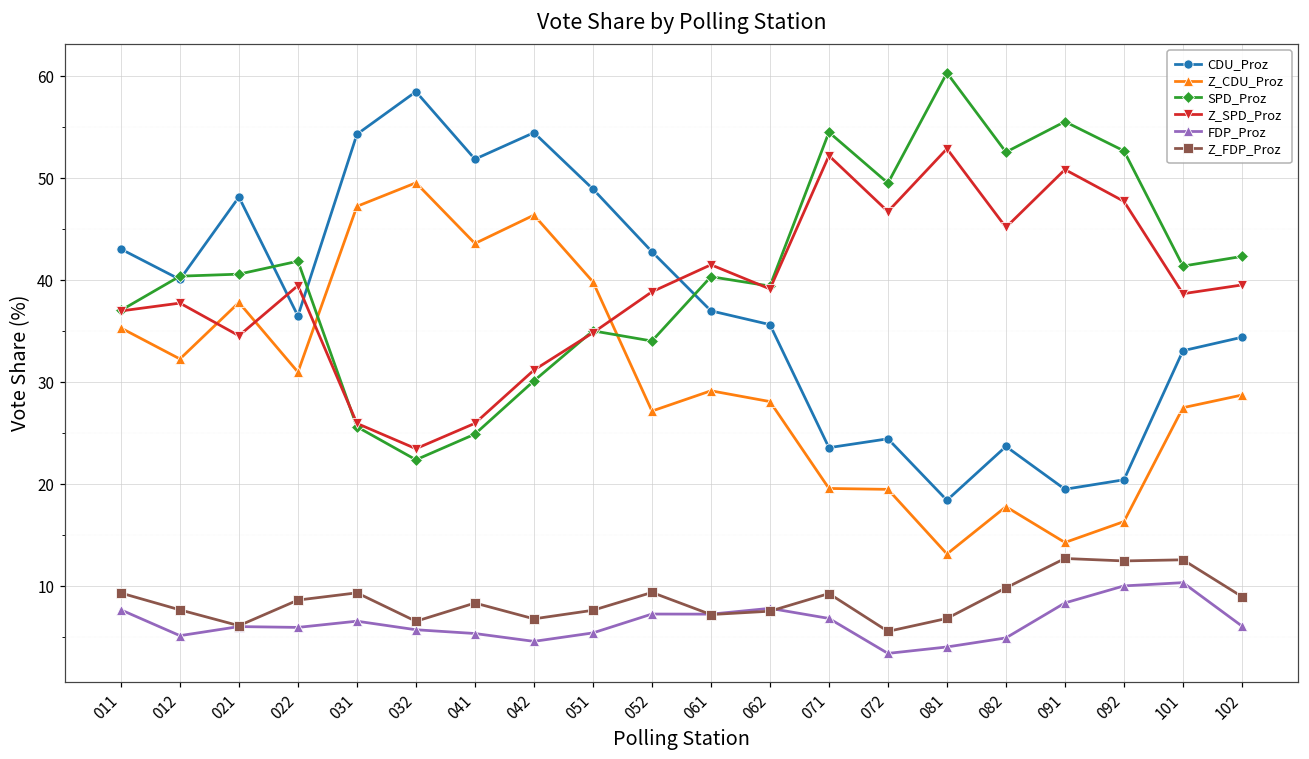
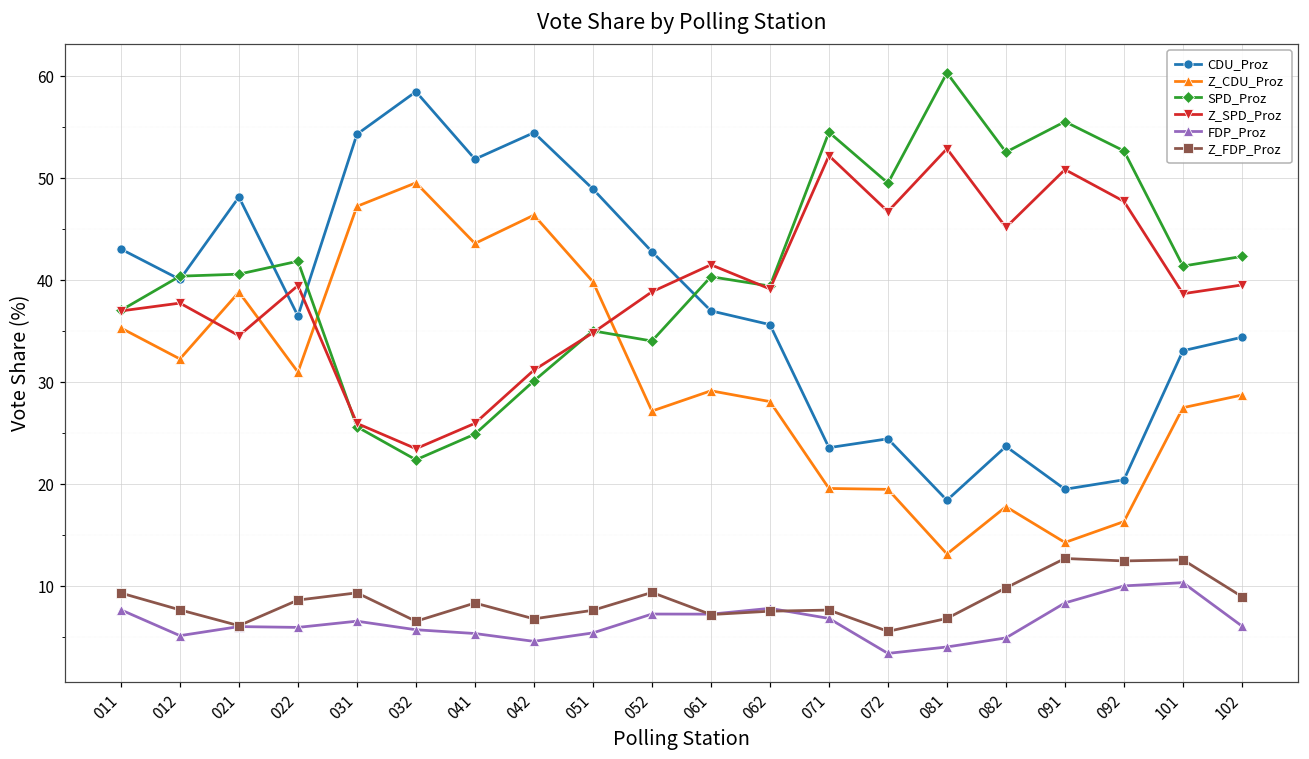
Z_CDU_Proz, 021: 38 -> 39
Z_FDP_Proz, 071: 9 -> 8
